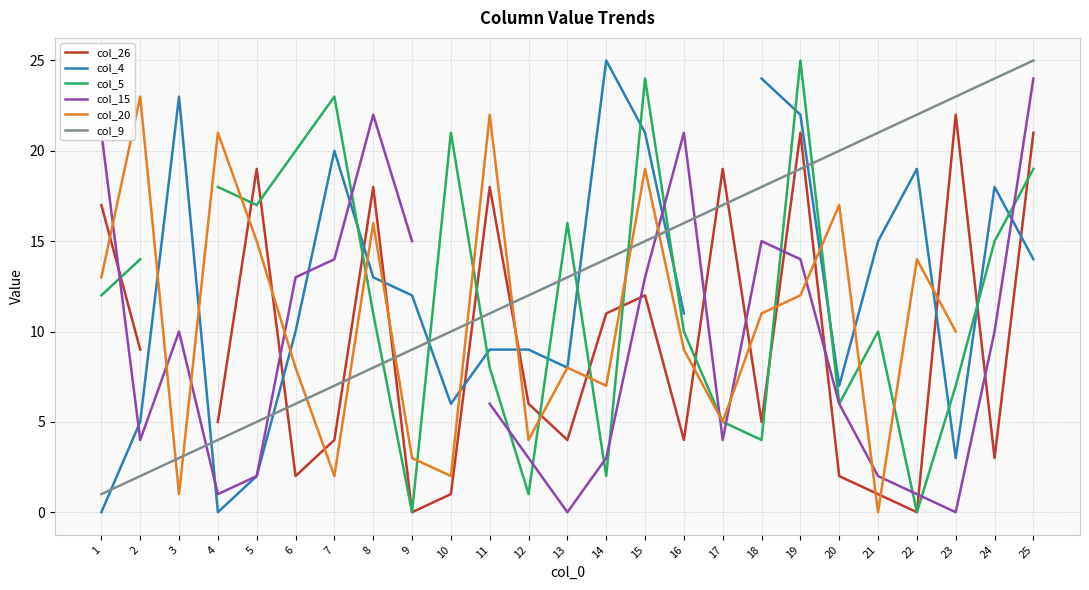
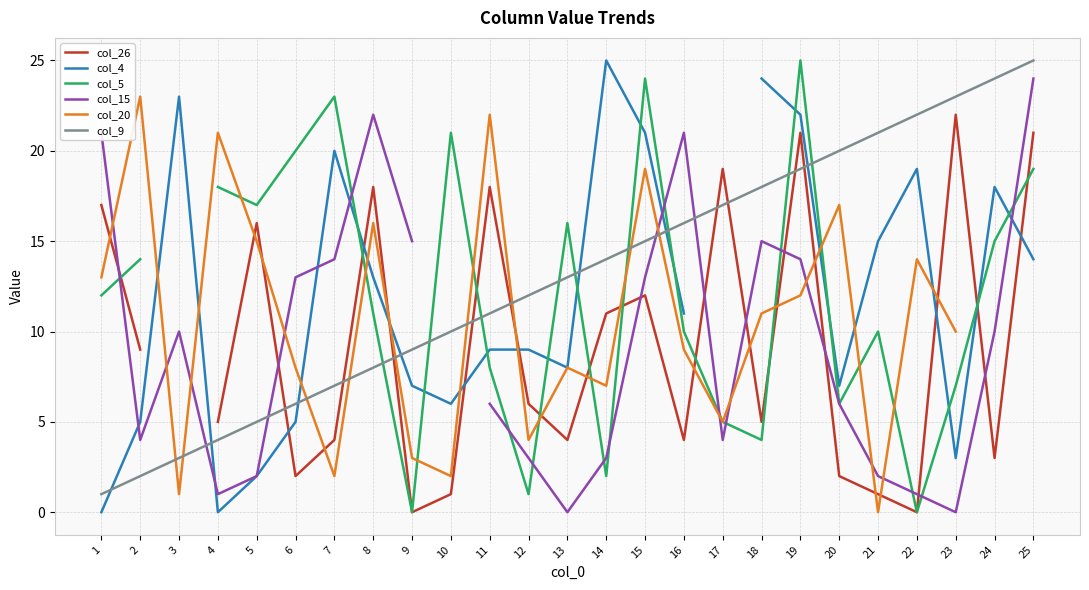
col_26, 5: 19 -> 16
col_4, 6: 10 -> 5
col_4, 9: 12 -> 7
